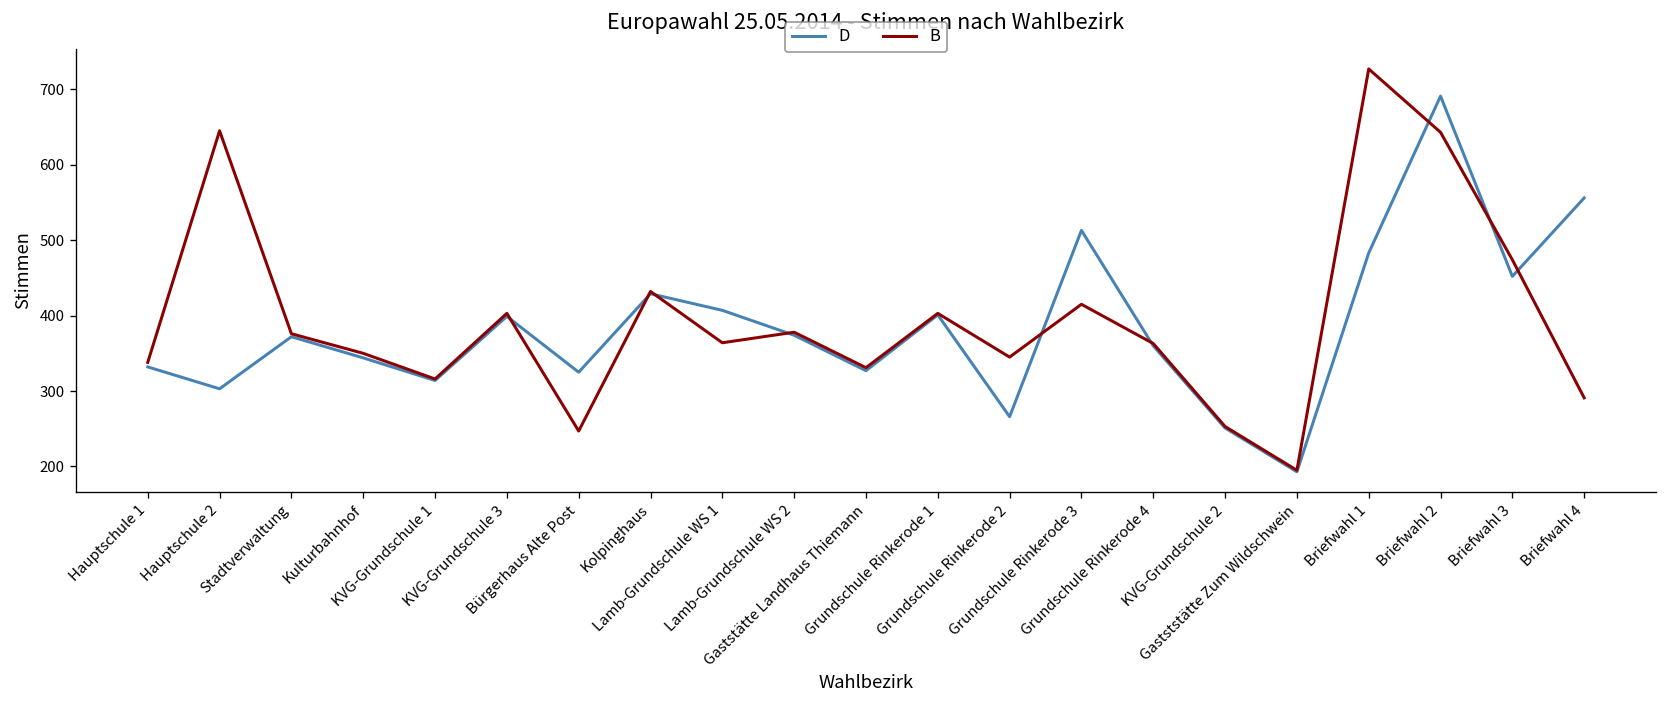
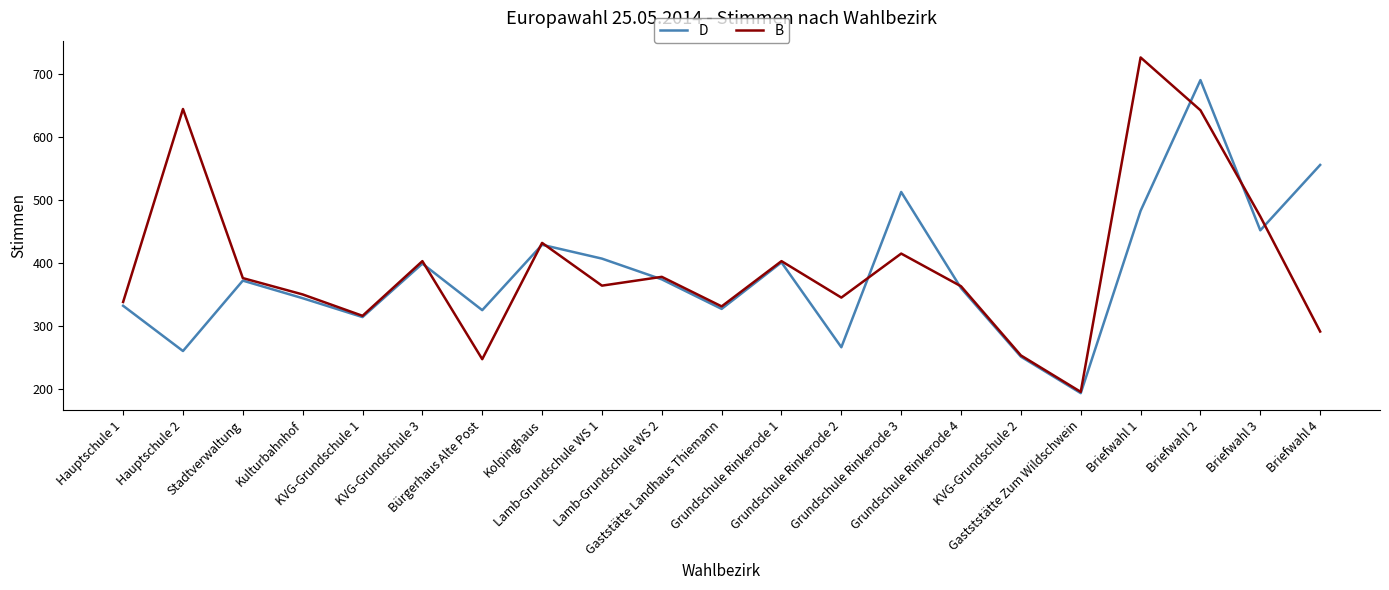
D, Hauptschule 2: 300 -> 260
